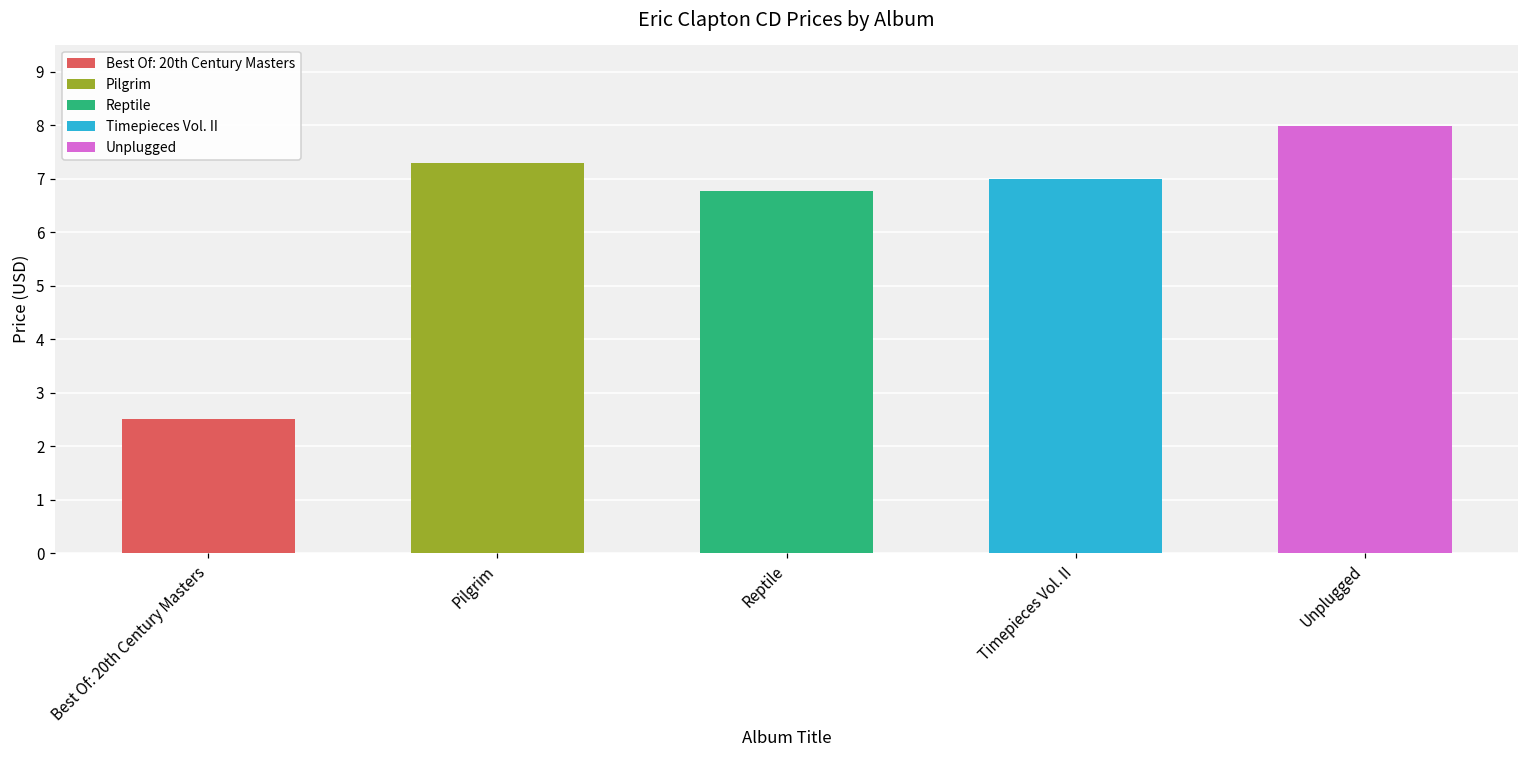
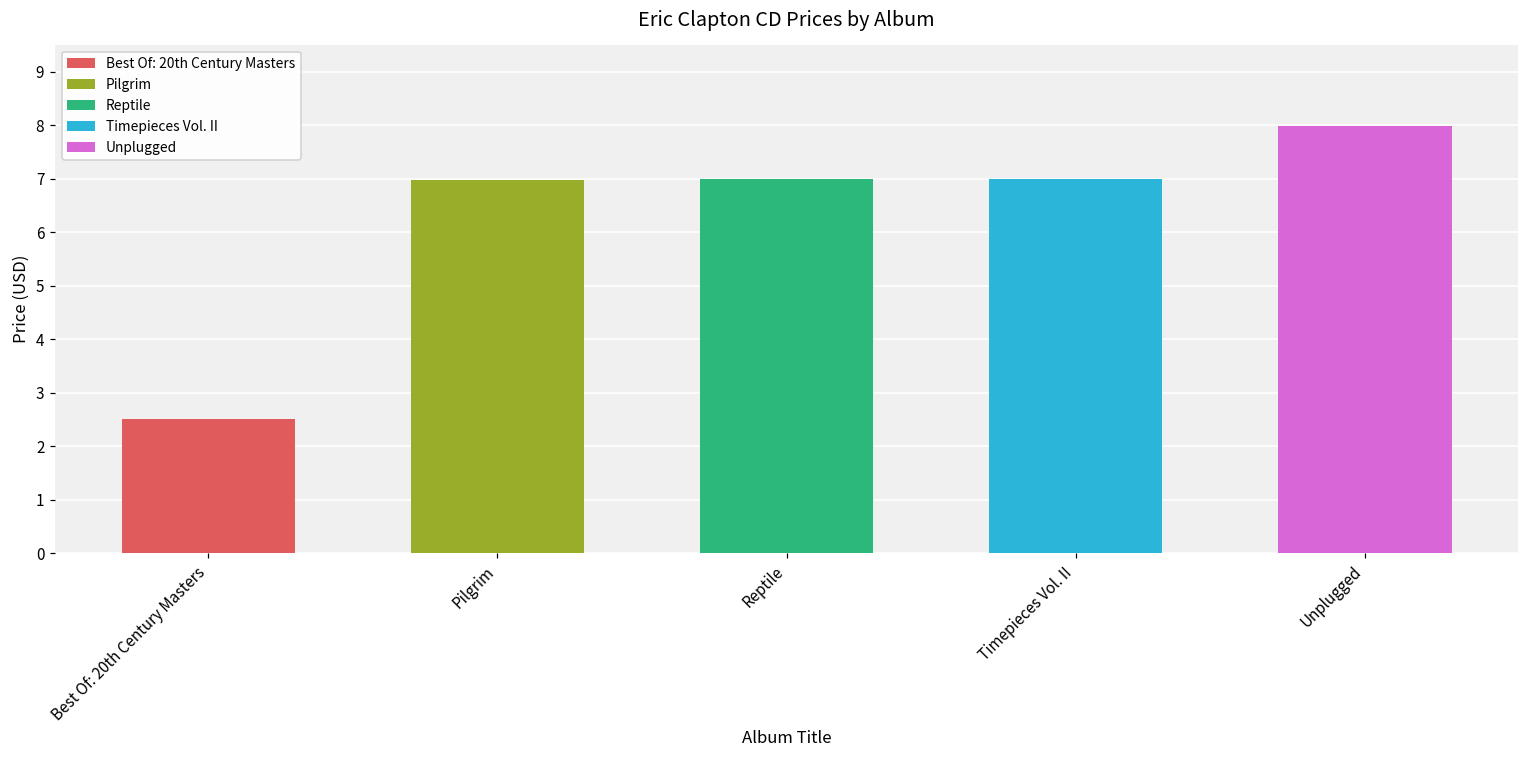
Pilgrim: 7.3 -> 7.0
Reptile: 6.8 -> 7.0
